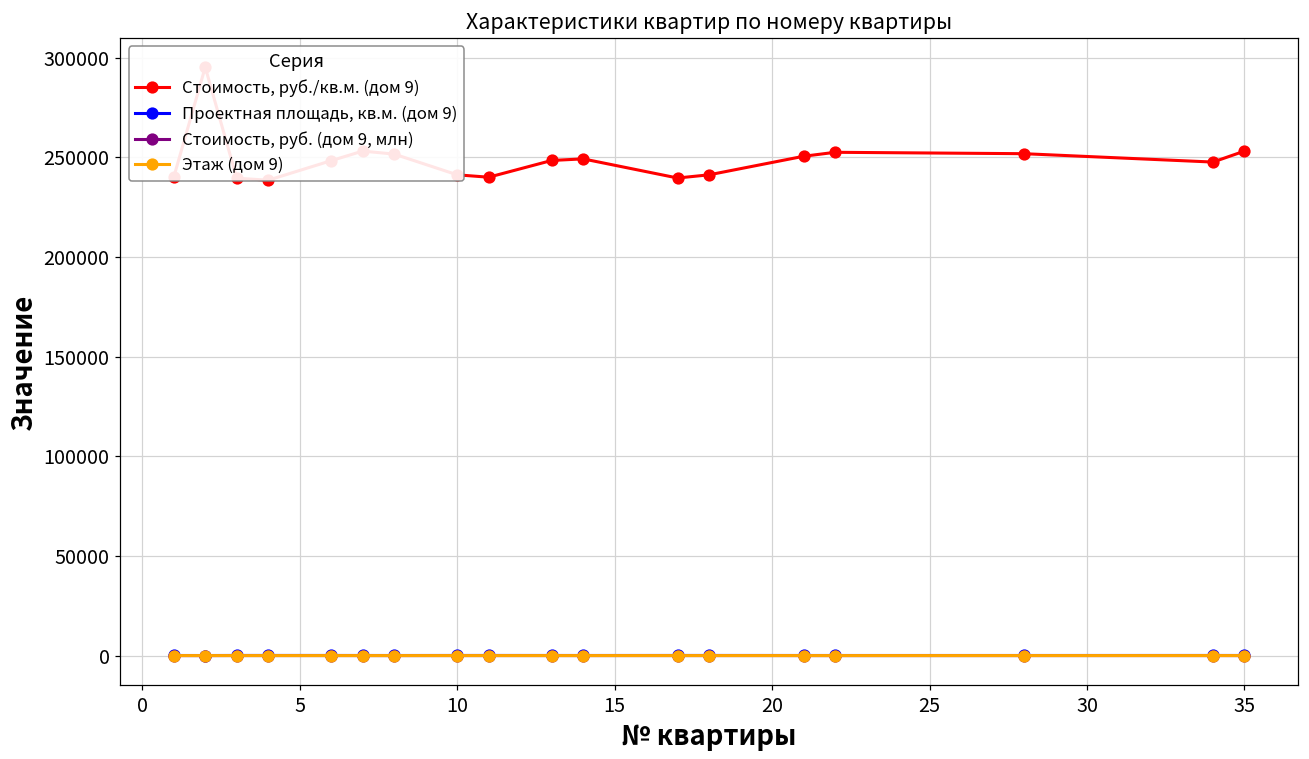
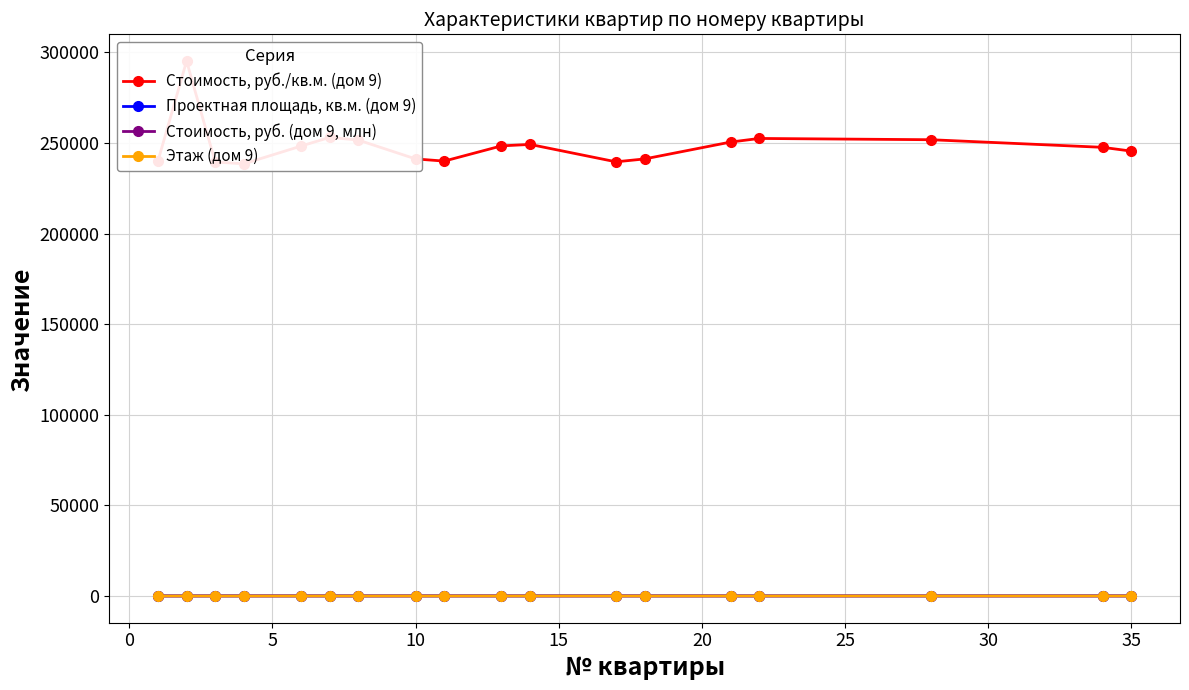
Стоимость, руб./кв.м. (дом 9), 35: 253000 -> 246000
